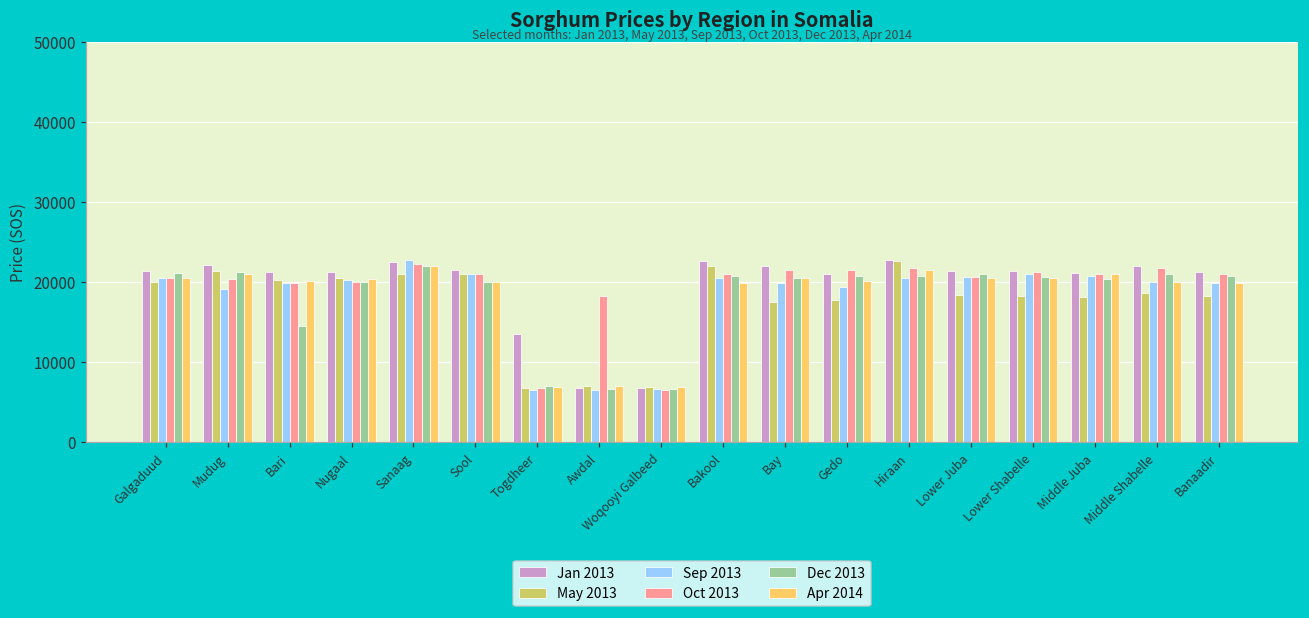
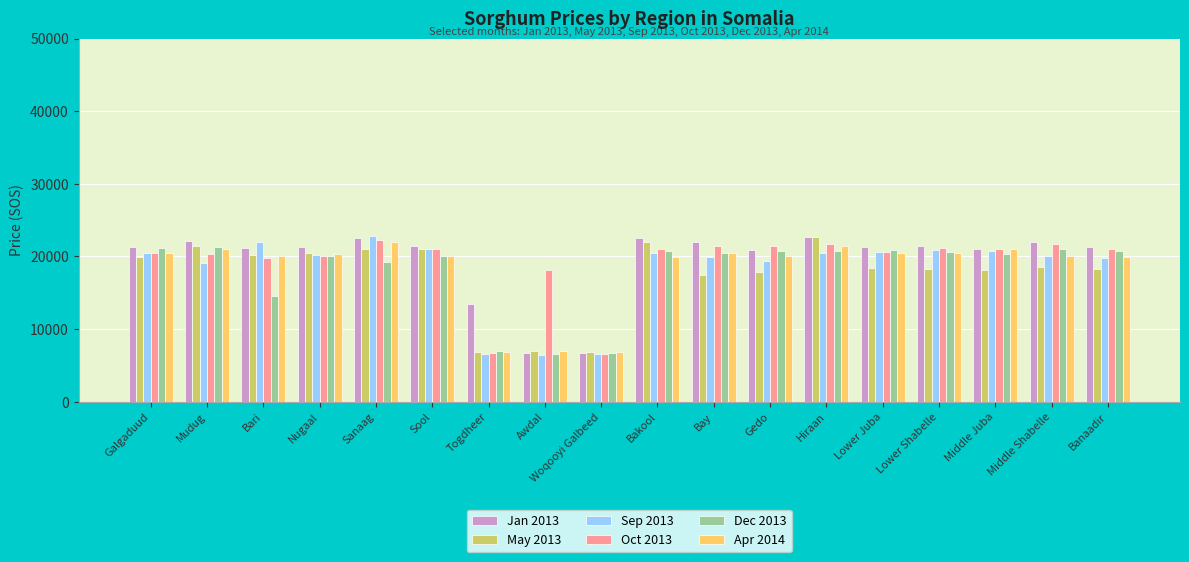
Sep 2013, Bari: 20000 -> 22000
Dec 2013, Sanaag: 22000 -> 19000
